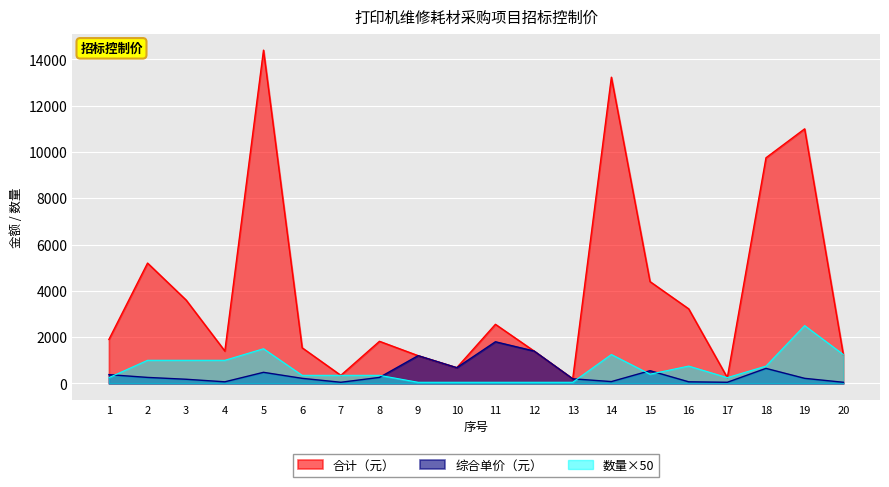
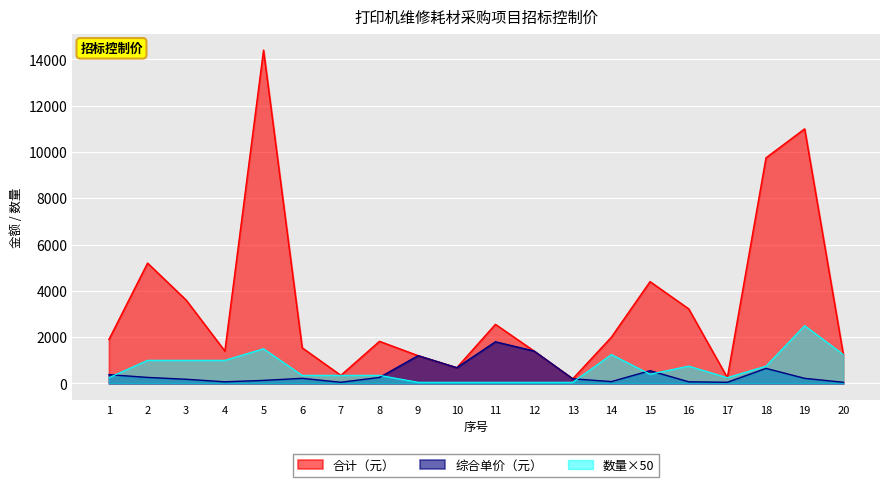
综合单价（元）, 5: 500 -> 100
合计（元）, 14: 13200 -> 2000
